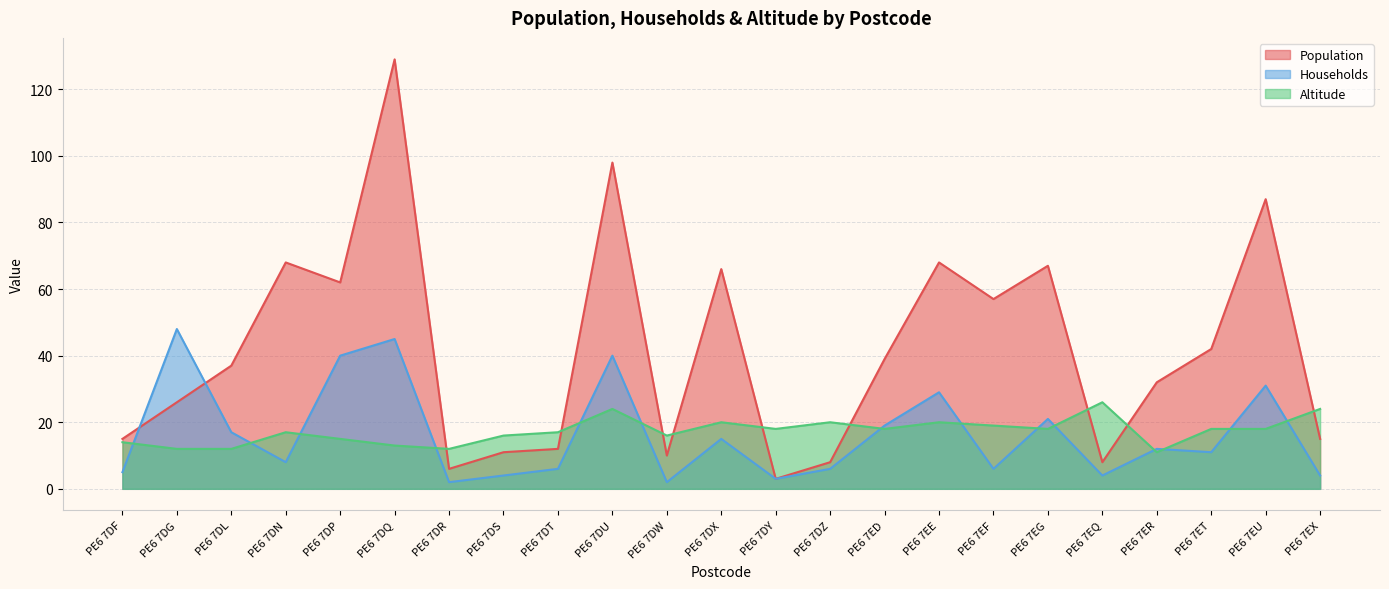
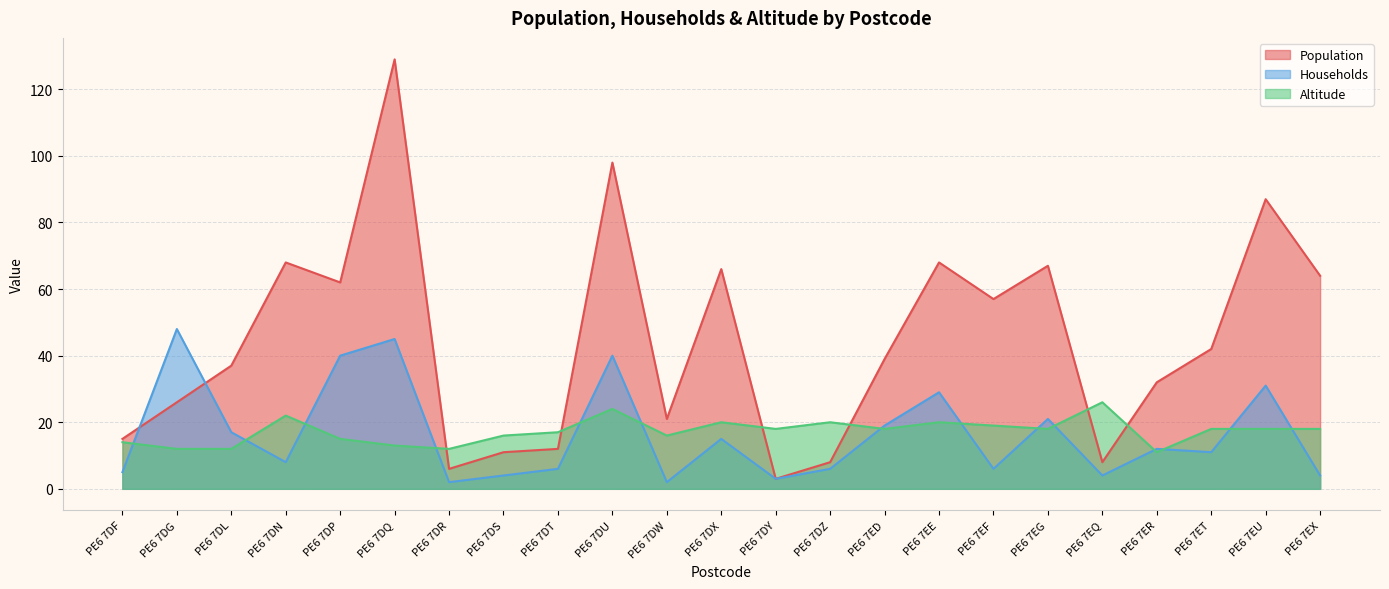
Altitude, PE6 7DN: 17 -> 22
Population, PE6 7DW: 10 -> 21
Population, PE6 7EX: 15 -> 64
Altitude, PE6 7EX: 24 -> 18
